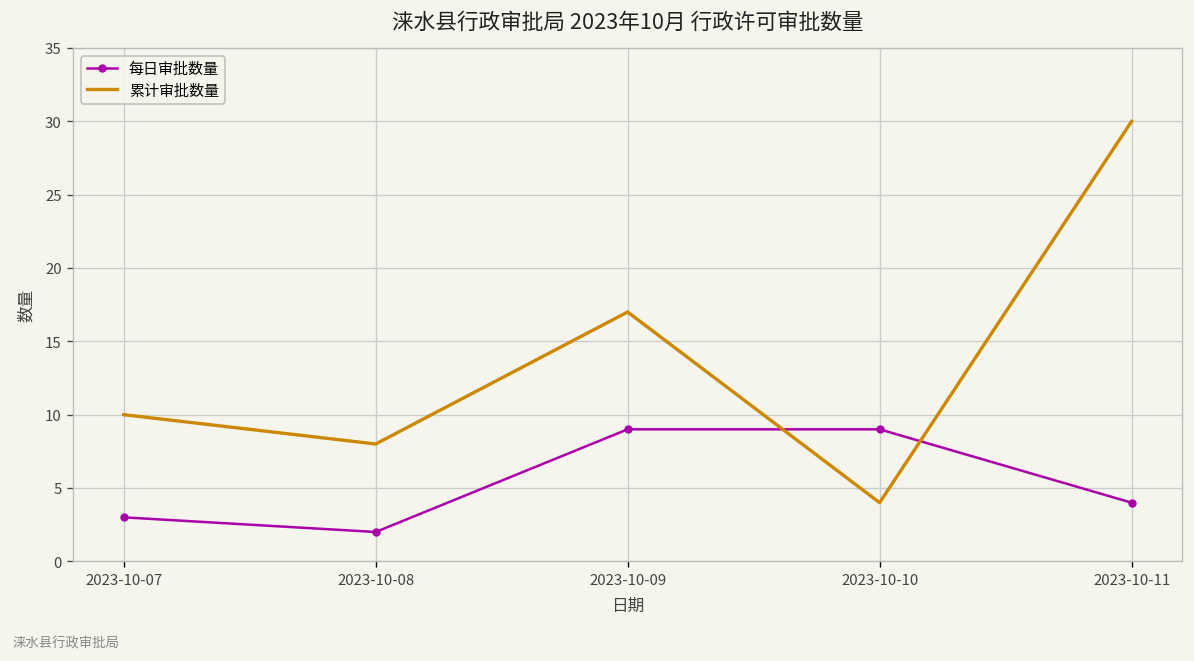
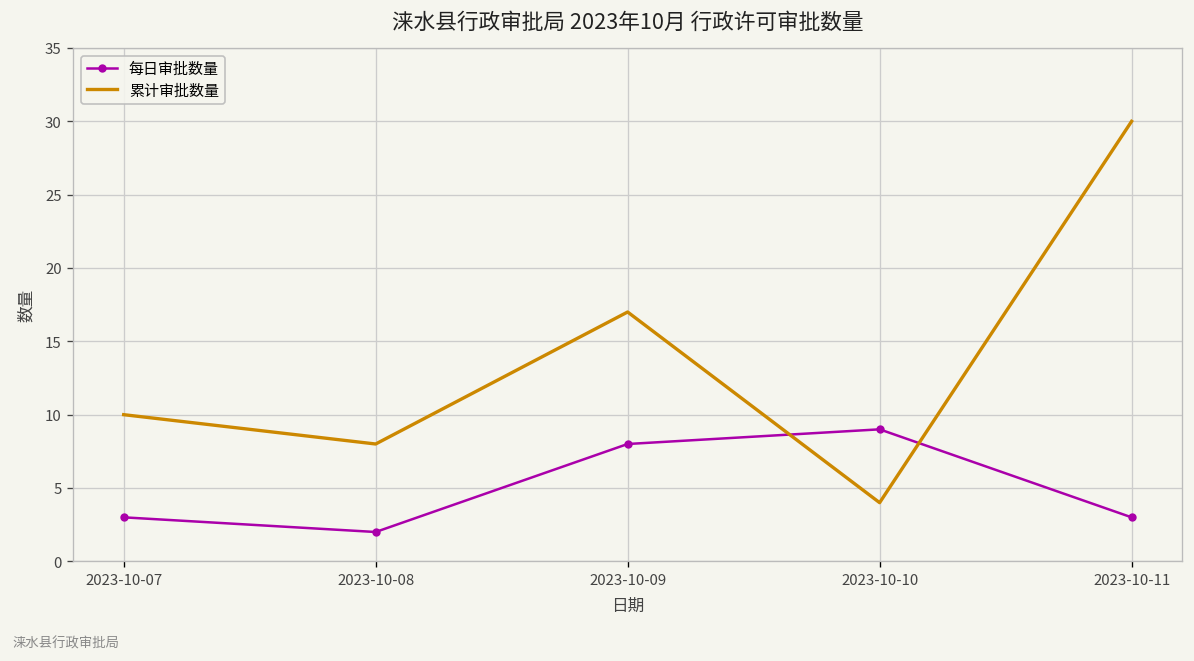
每日审批数量, 2023-10-09: 9 -> 8
每日审批数量, 2023-10-11: 4 -> 3
